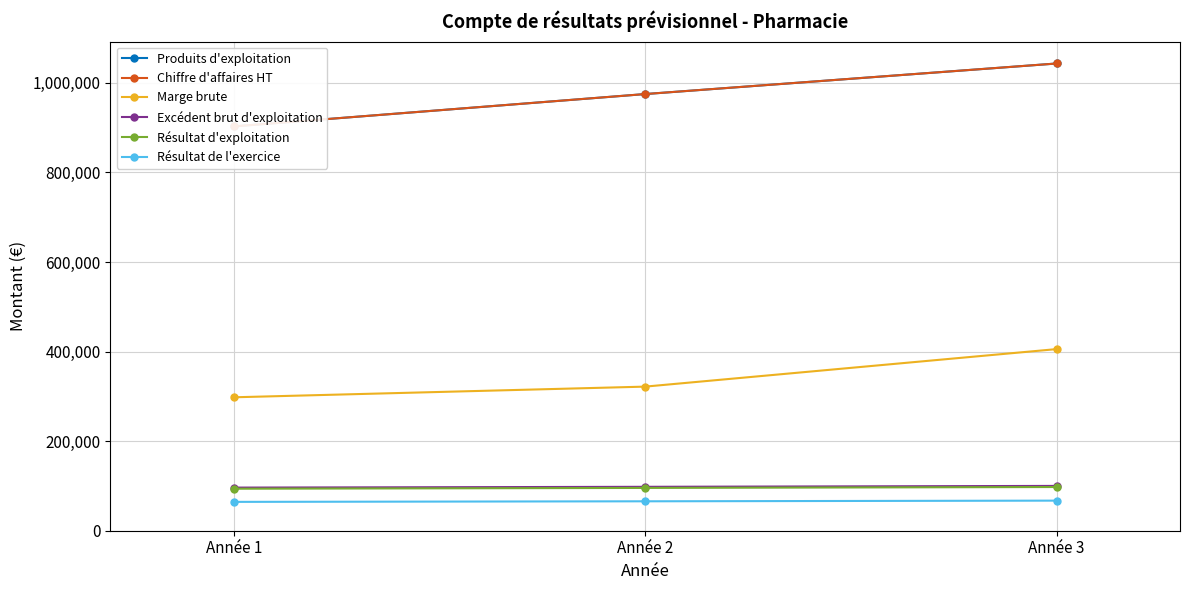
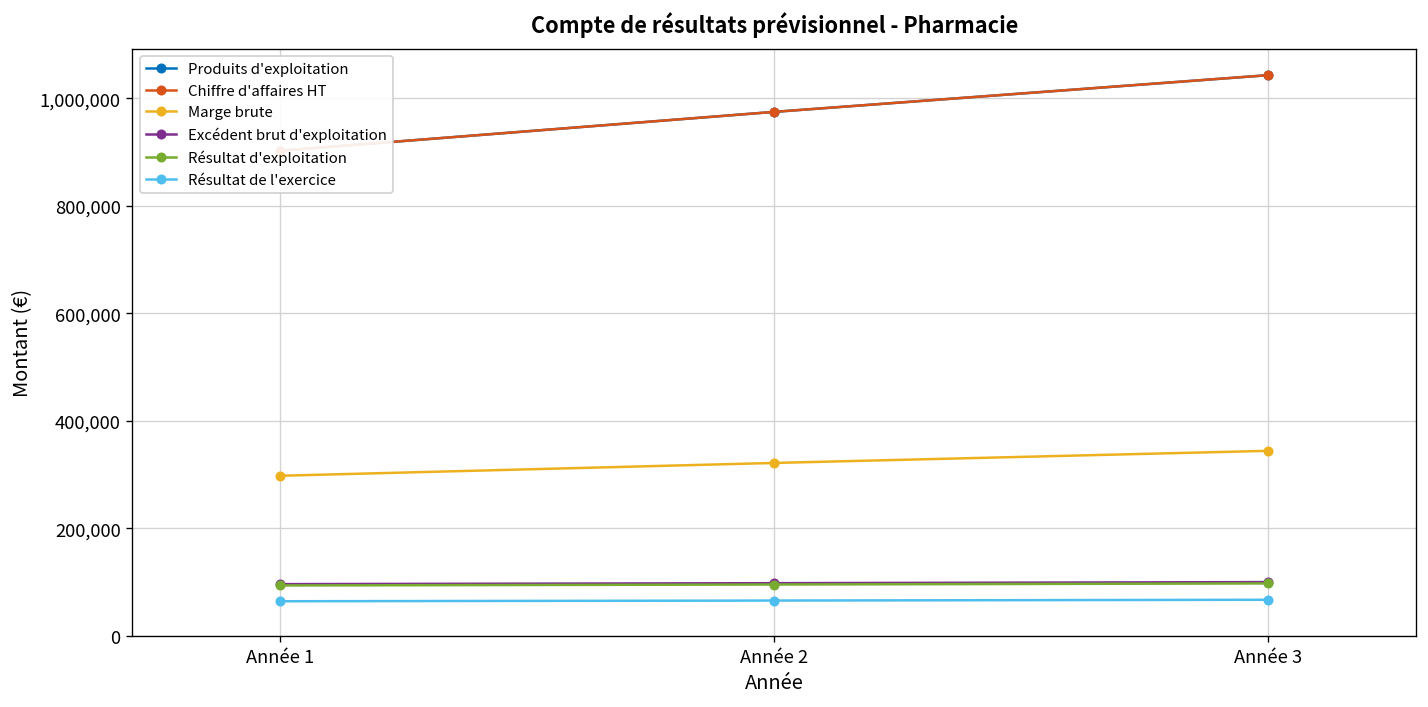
Marge brute, Année 3: 410,000 -> 340,000
